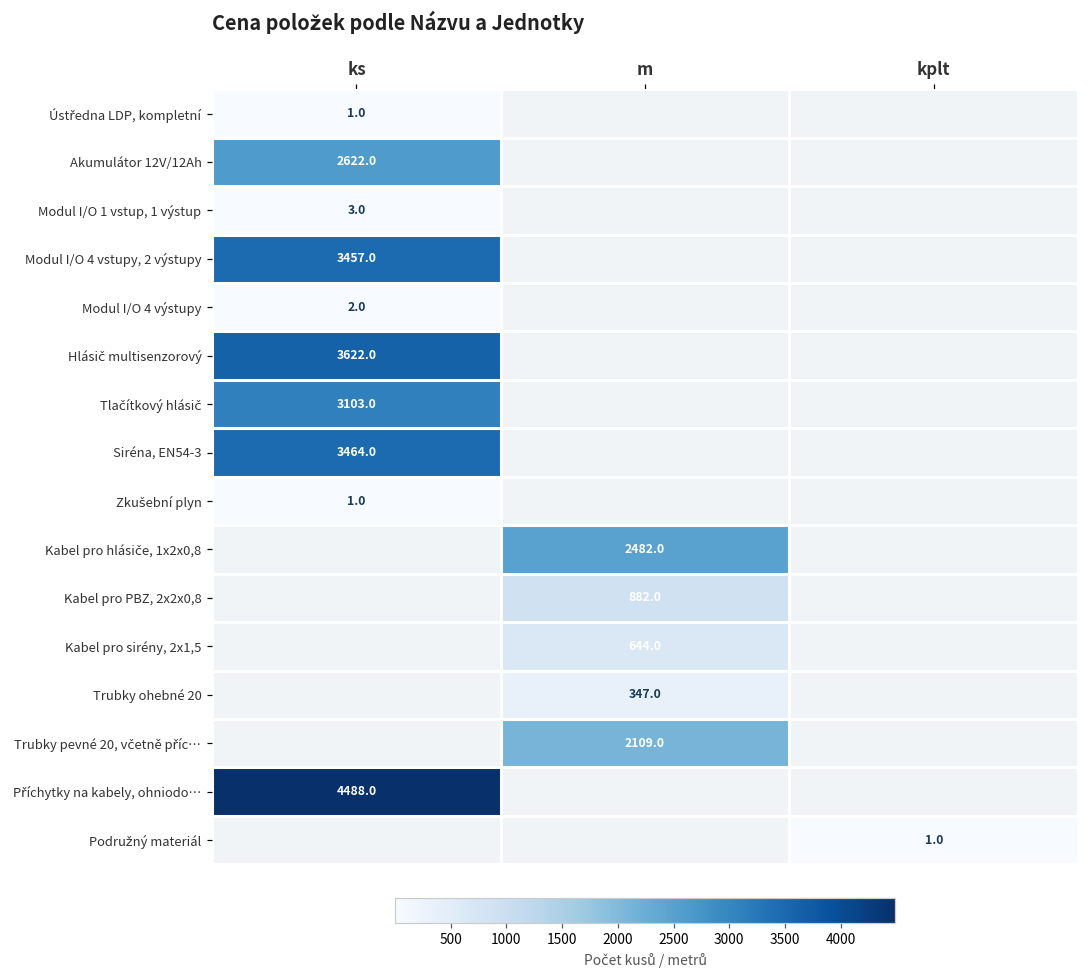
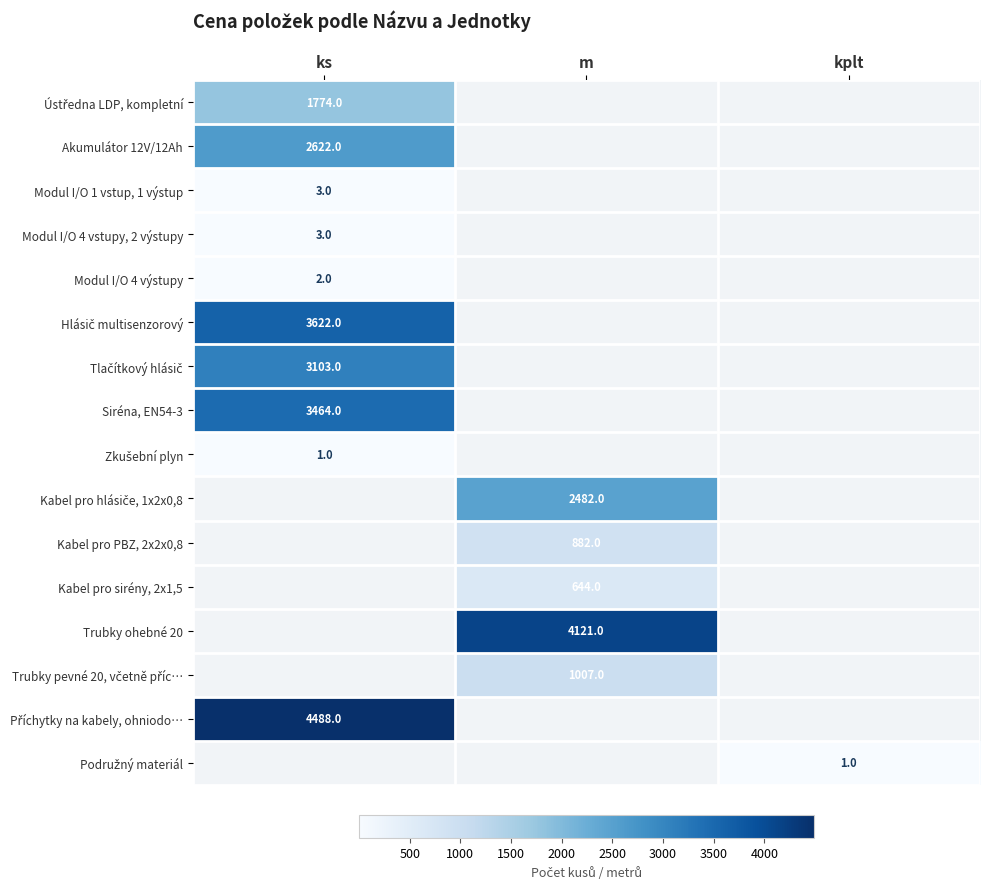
Ústředna LDP, kompletní, ks: 1.0 -> 1774.0
Modul I/O 4 vstupy, 2 výstupy, ks: 3457.0 -> 3.0
Trubky ohebné 20, m: 347.0 -> 4121.0
Trubky pevné 20, včetně příc…, m: 2109.0 -> 1007.0
